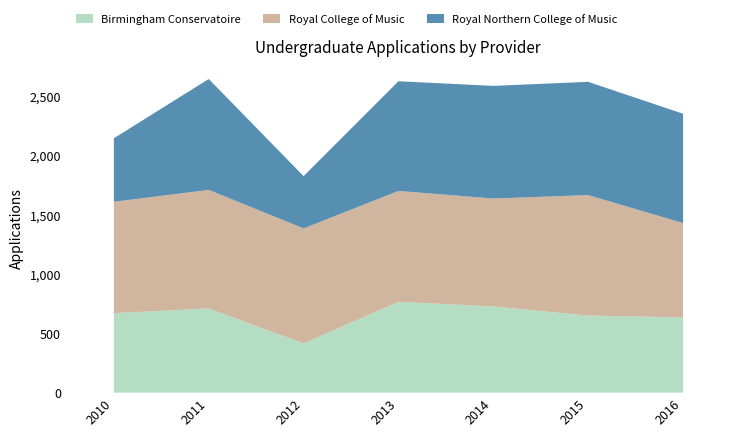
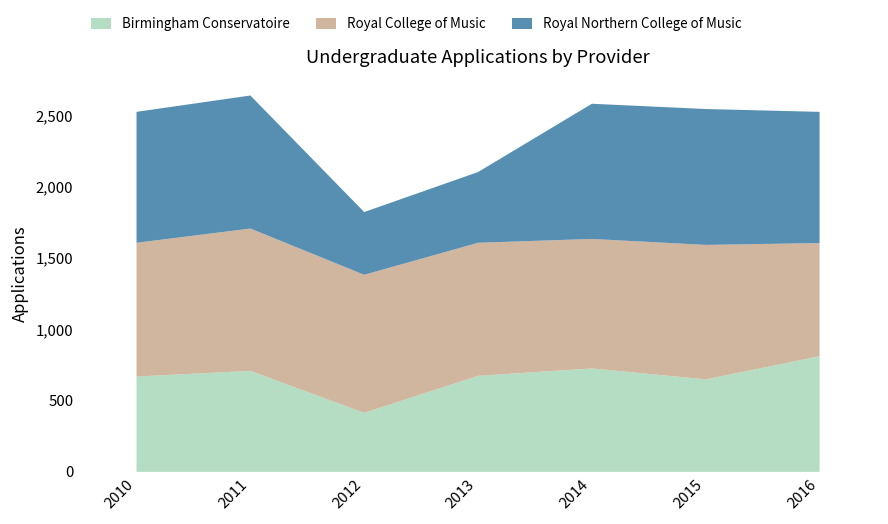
Royal Northern College of Music, 2010: 540 -> 920
Birmingham Conservatoire, 2013: 770 -> 680
Royal Northern College of Music, 2013: 930 -> 500
Royal College of Music, 2015: 1,020 -> 950
Birmingham Conservatoire, 2016: 640 -> 810
